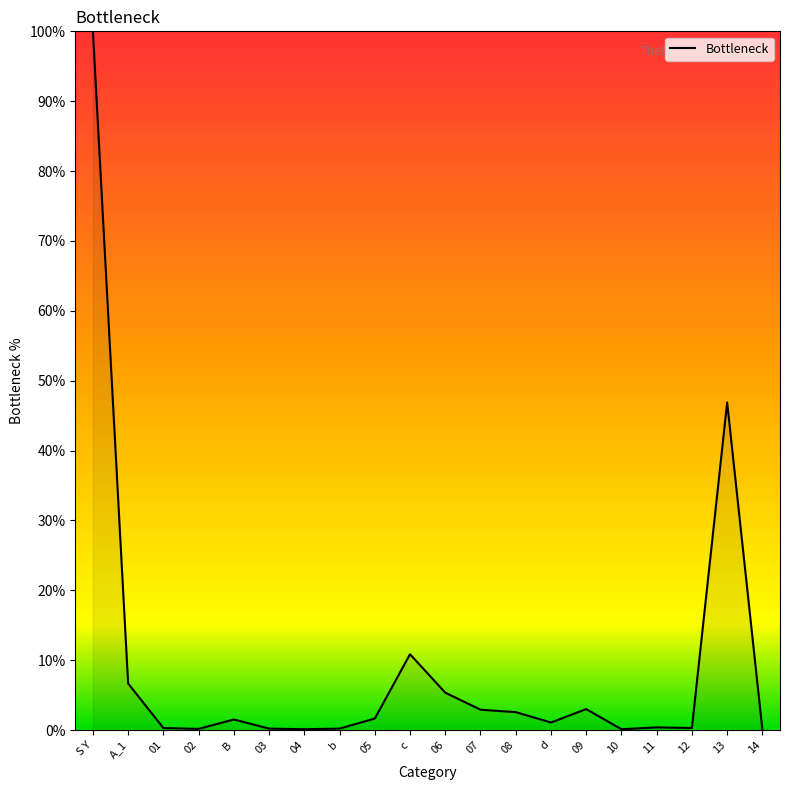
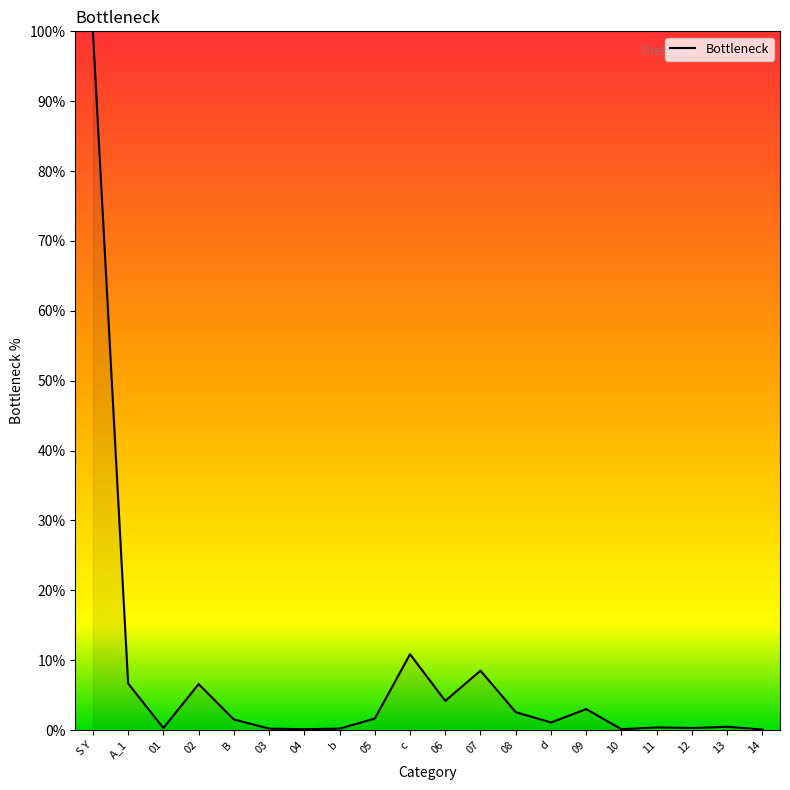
02: 0% -> 7%
06: 5% -> 4%
07: 3% -> 9%
13: 47% -> 0%
